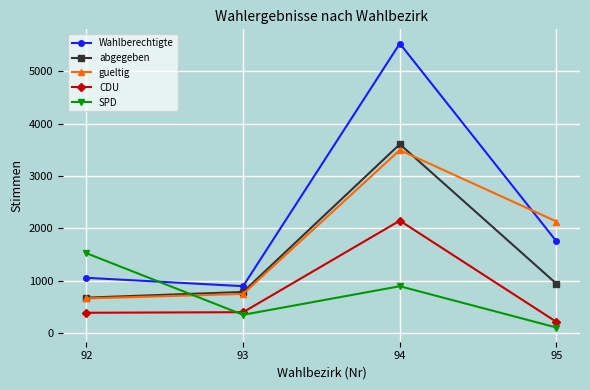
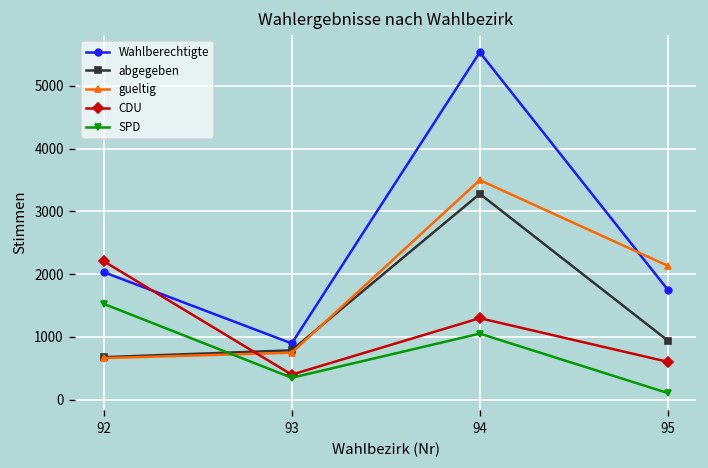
Wahlberechtigte, 92: 1100 -> 2000
CDU, 92: 400 -> 2200
abgegeben, 94: 3600 -> 3300
CDU, 94: 2100 -> 1300
SPD, 94: 900 -> 1100
CDU, 95: 200 -> 600
